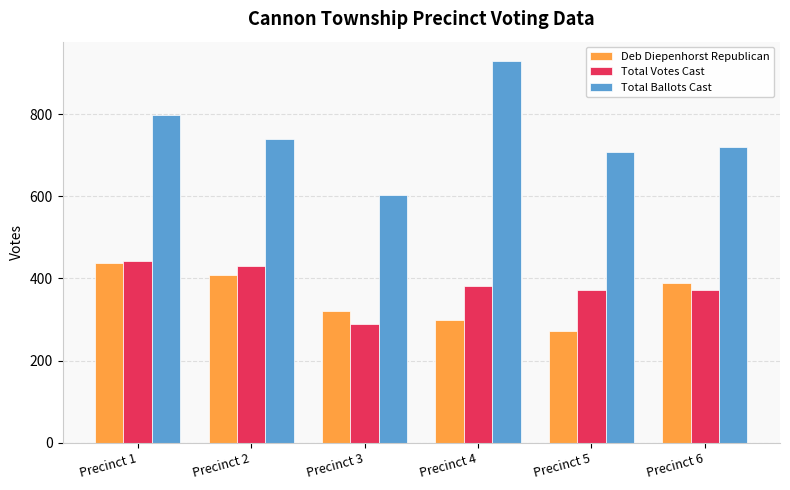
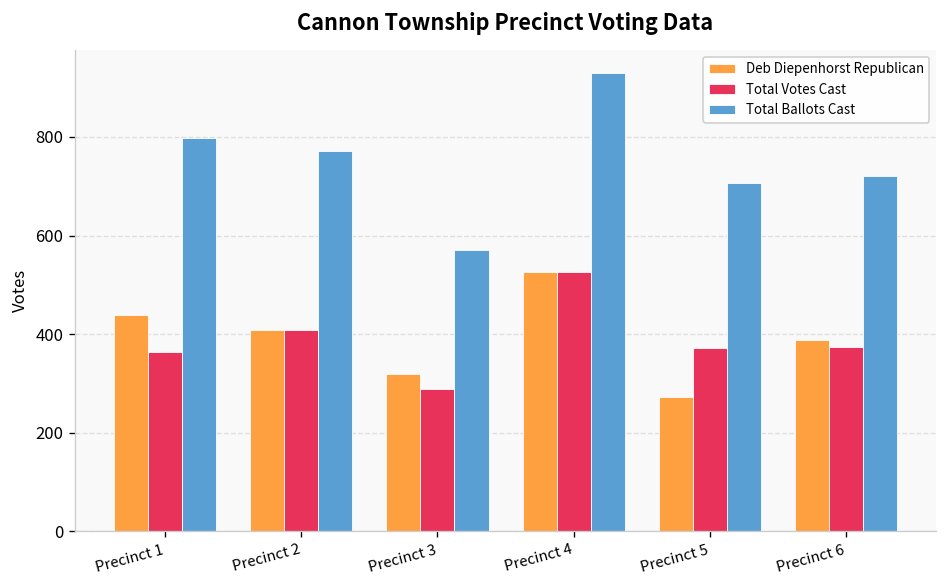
Total Votes Cast, Precinct 1: 440 -> 360
Total Votes Cast, Precinct 2: 430 -> 410
Total Ballots Cast, Precinct 2: 740 -> 770
Total Ballots Cast, Precinct 3: 600 -> 570
Deb Diepenhorst Republican, Precinct 4: 300 -> 530
Total Votes Cast, Precinct 4: 380 -> 530
